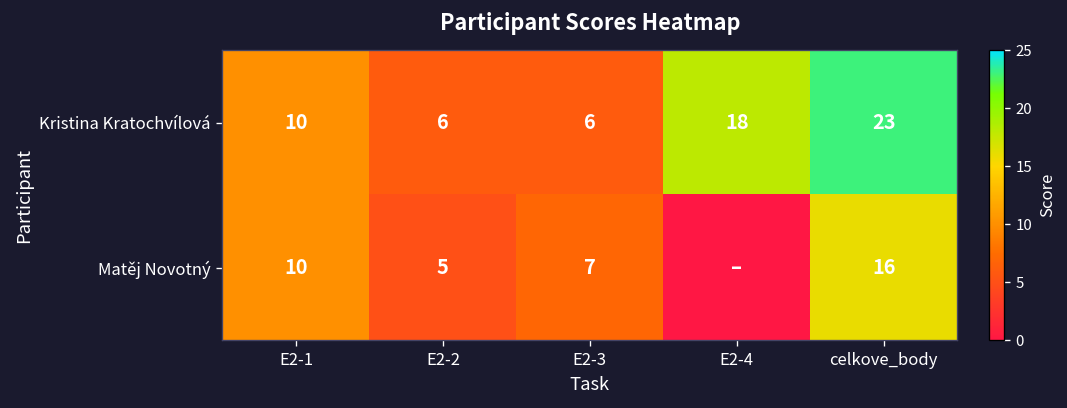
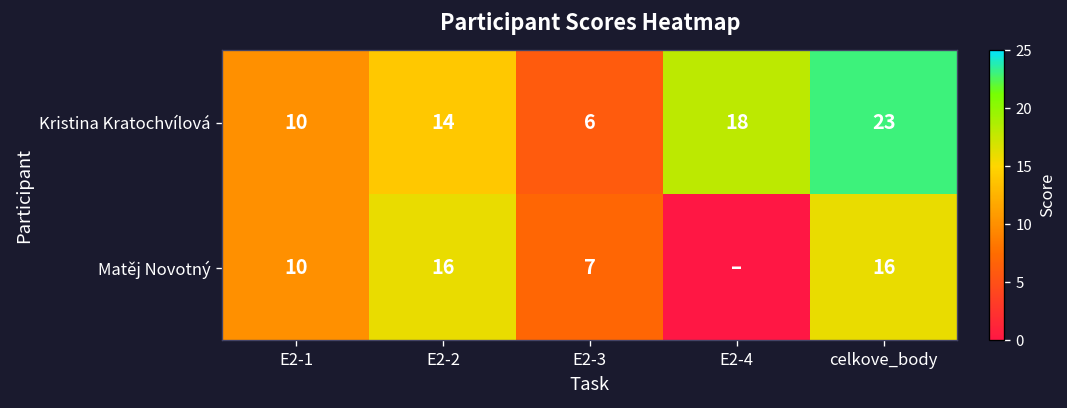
Kristina Kratochvílová, E2-2: 6 -> 14
Matěj Novotný, E2-2: 5 -> 16
